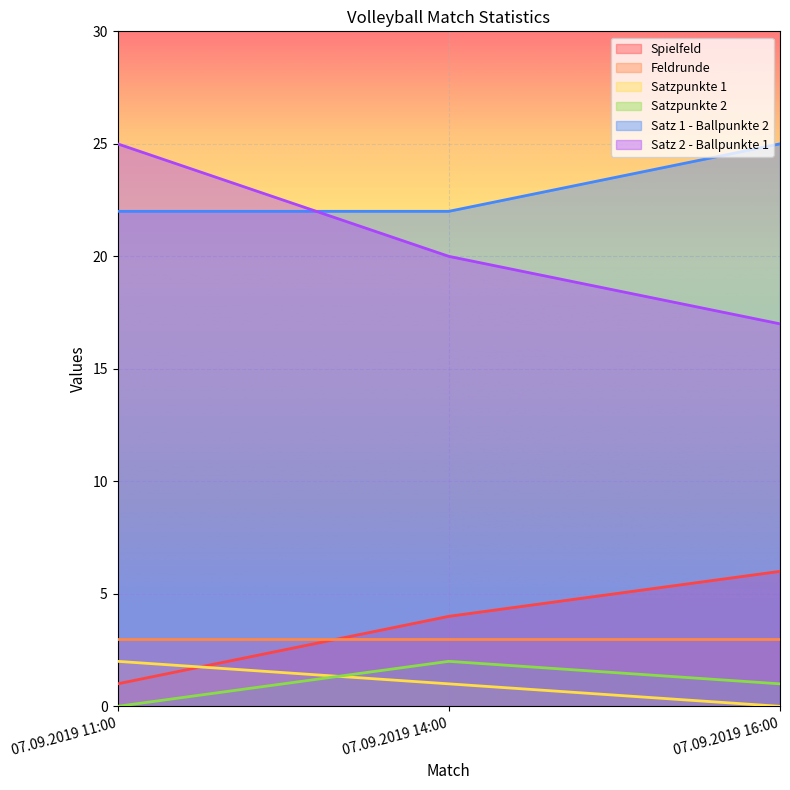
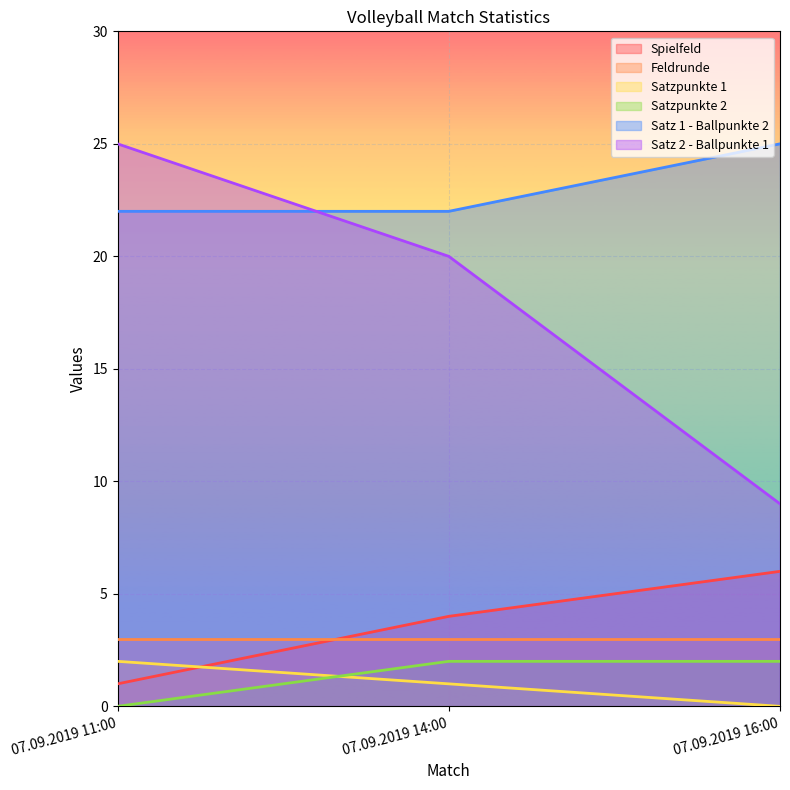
Satzpunkte 2, 07.09.2019 16:00: 1 -> 2
Satz 2 - Ballpunkte 1, 07.09.2019 16:00: 17 -> 9
